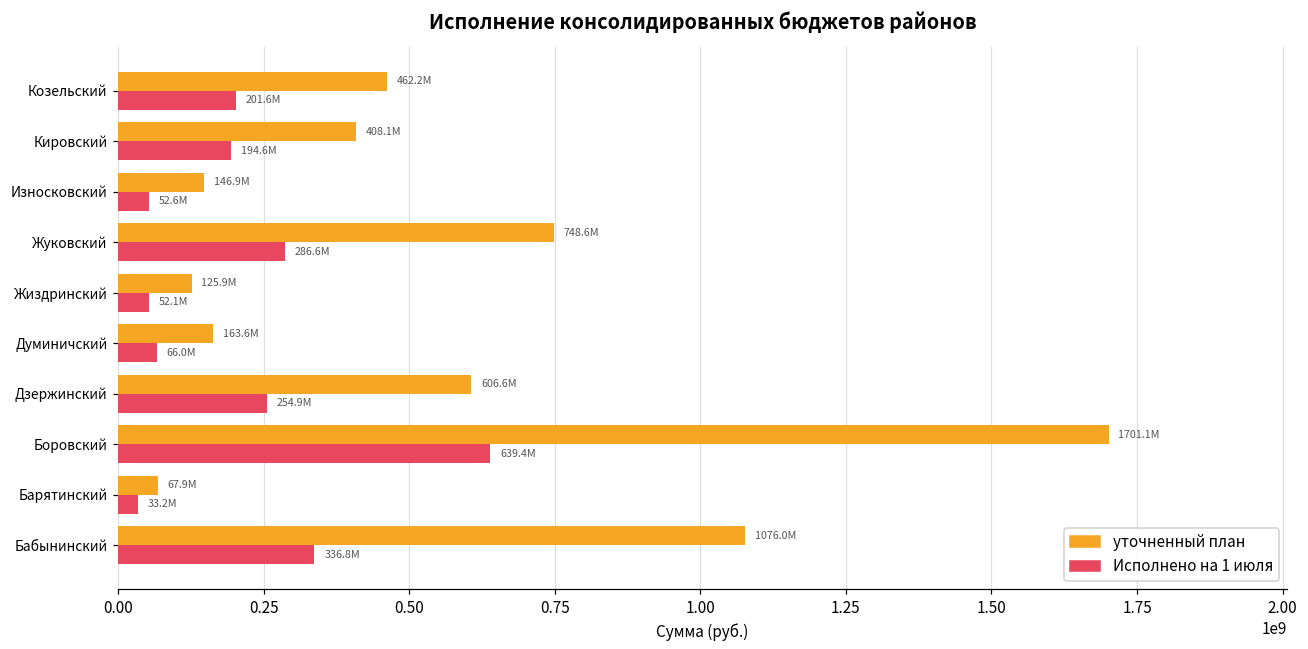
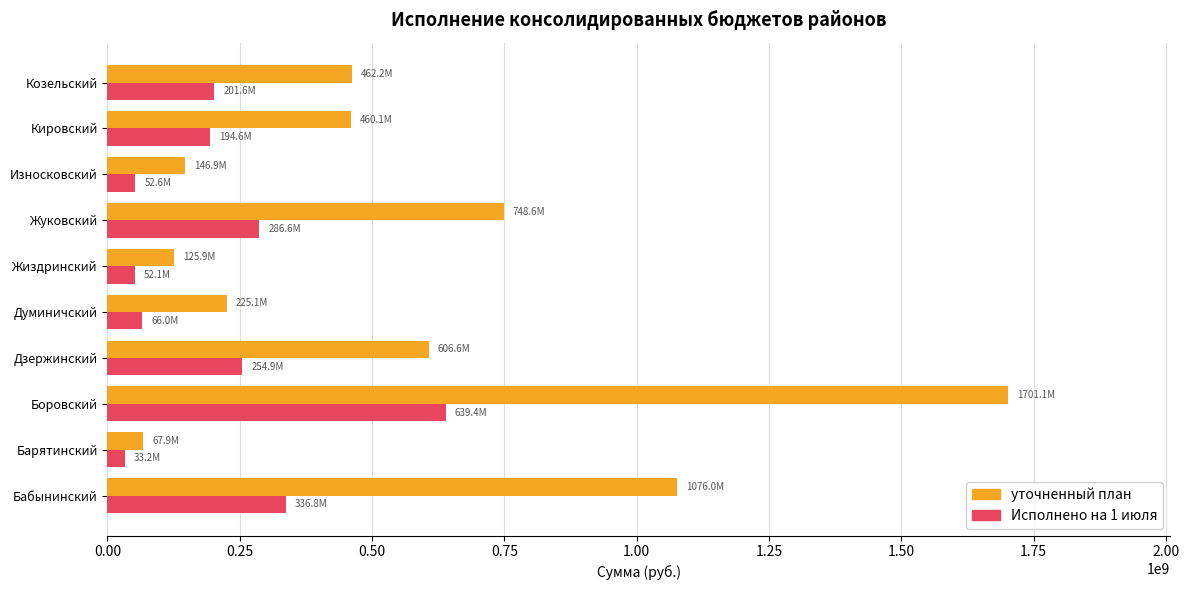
уточненный план, Кировский: 408.1M -> 460.1M
уточненный план, Думиничский: 163.6M -> 225.1M
